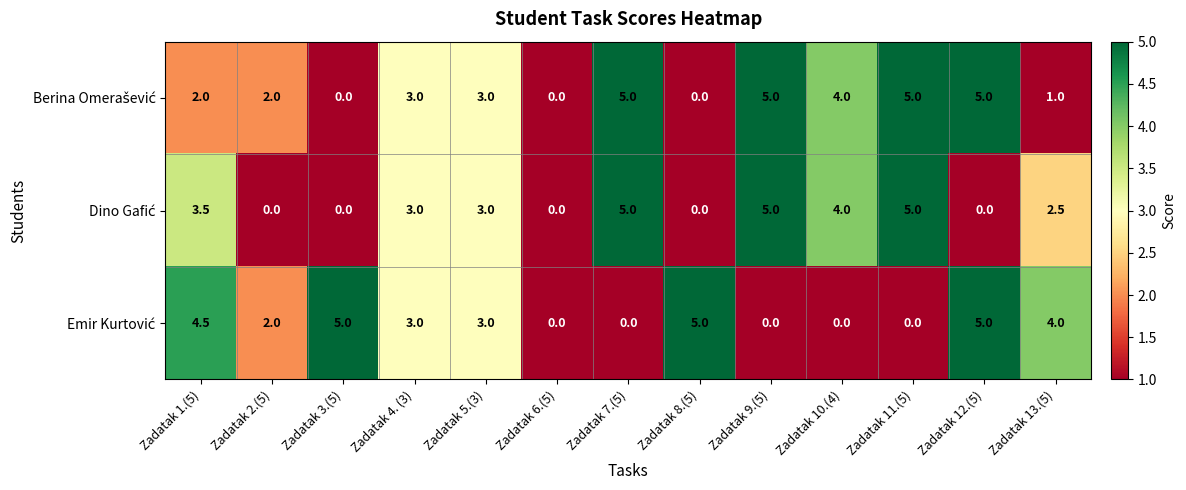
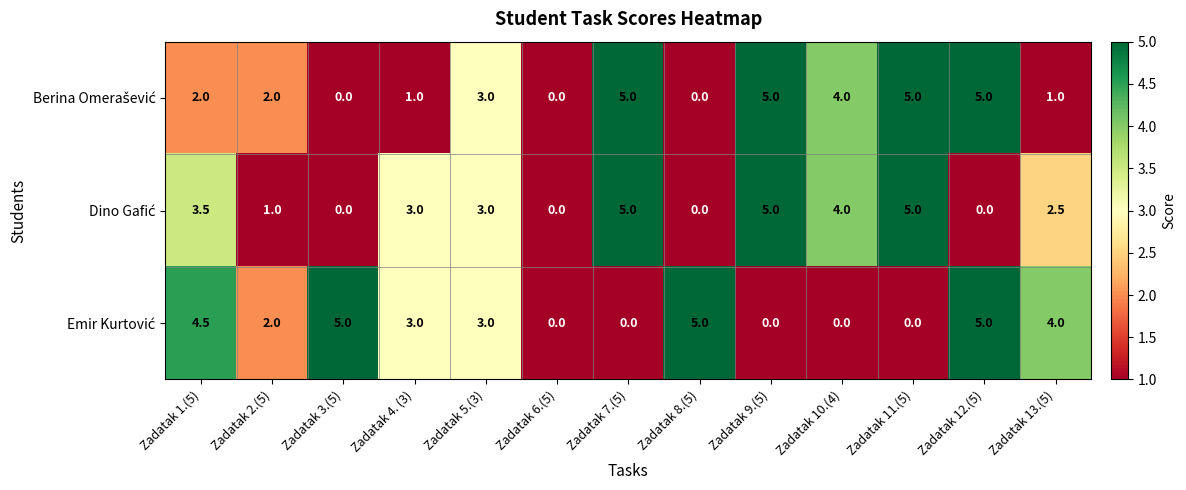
Berina Omerašević, Zadatak 4. (3): 3.0 -> 1.0
Dino Gafić, Zadatak 2.(5): 0.0 -> 1.0
